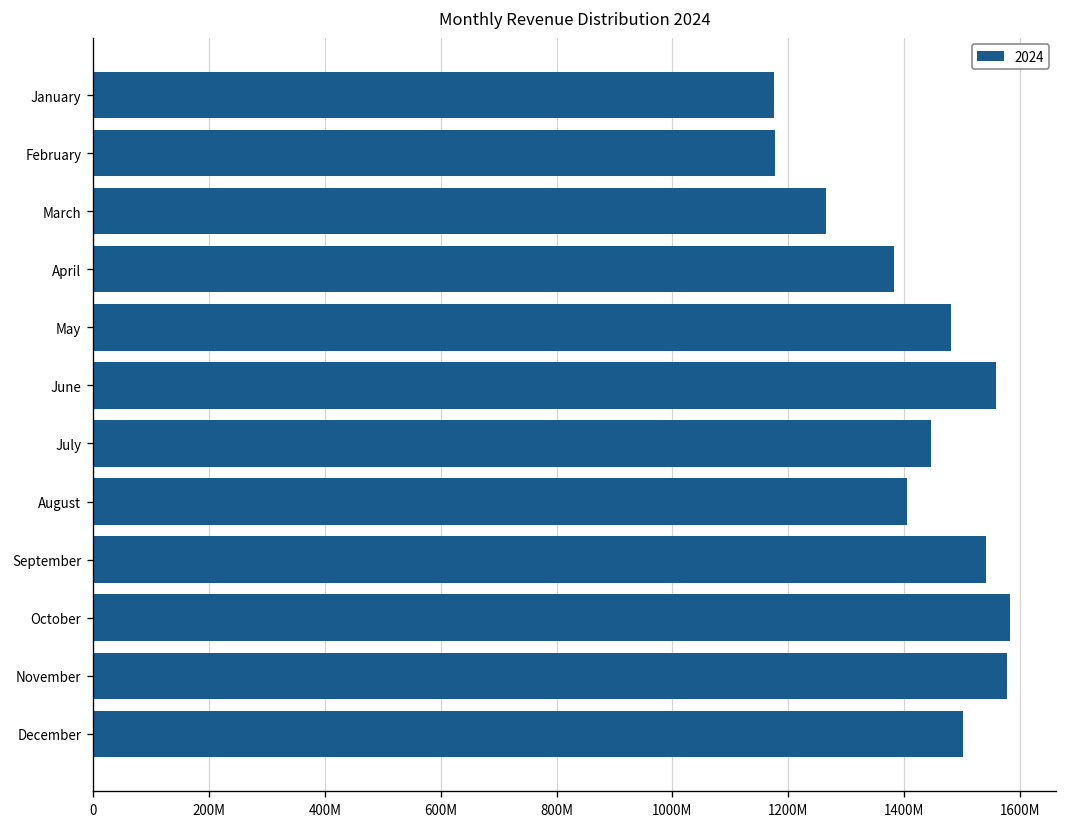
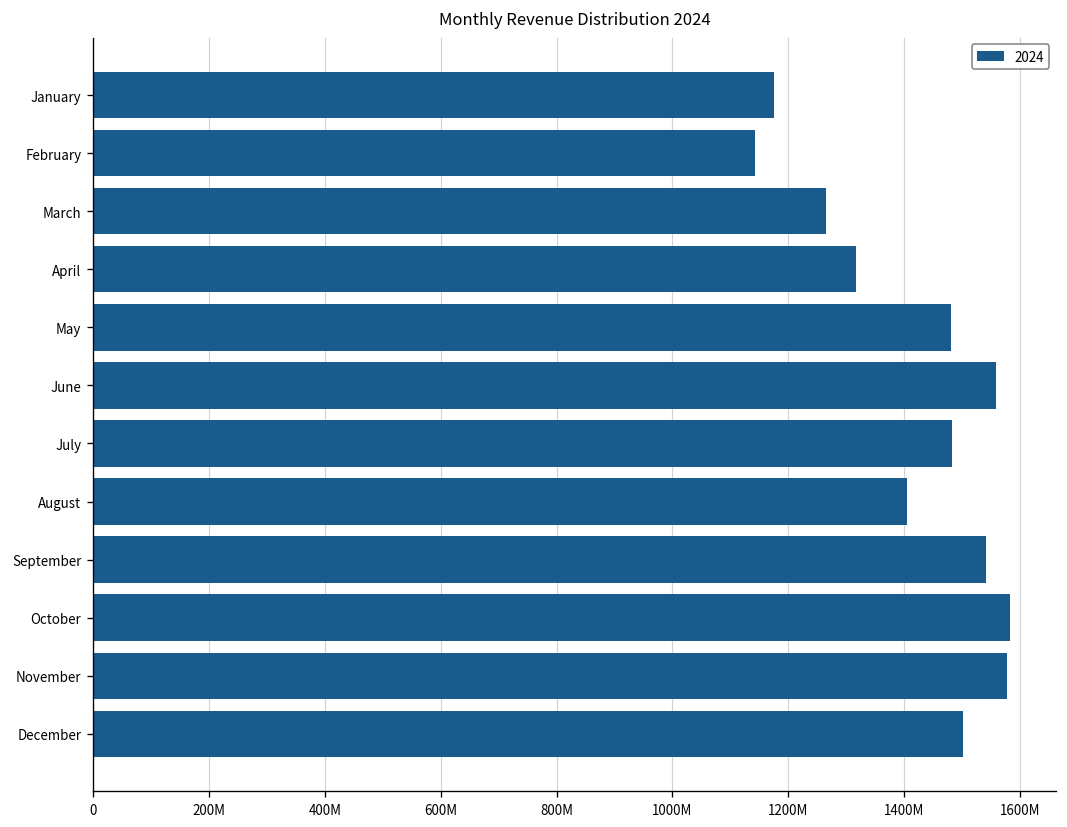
February: 1180000000 -> 1140000000
April: 1380000000 -> 1320000000
July: 1450000000 -> 1480000000
